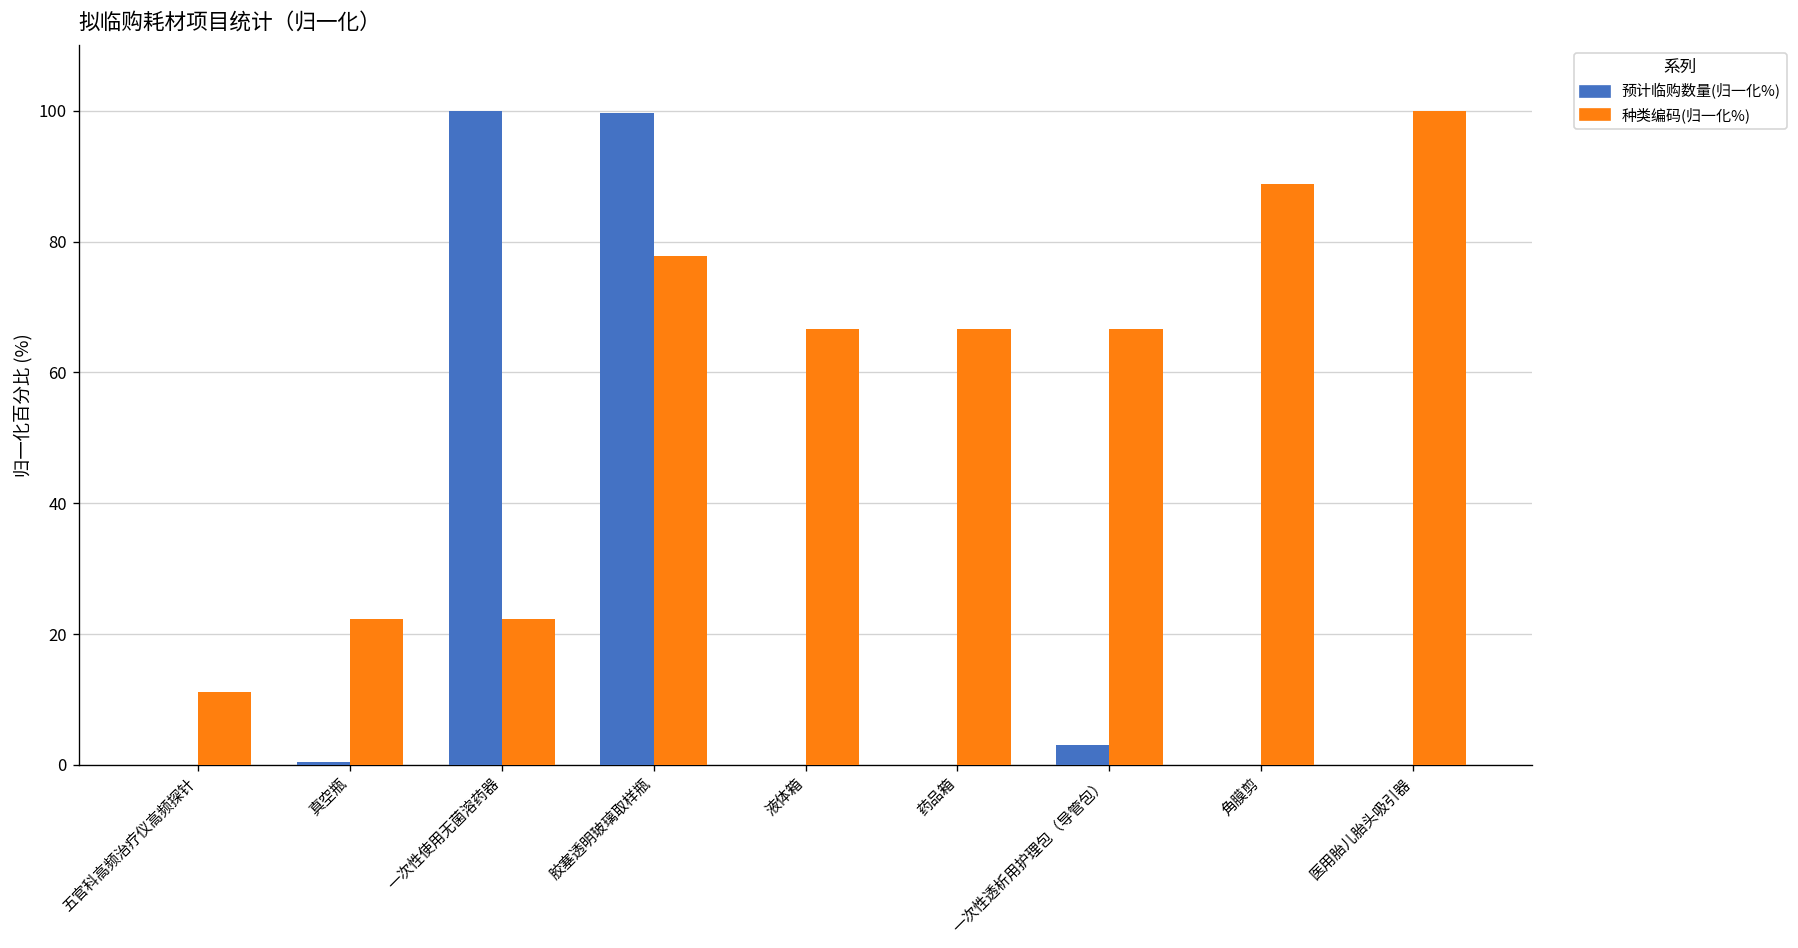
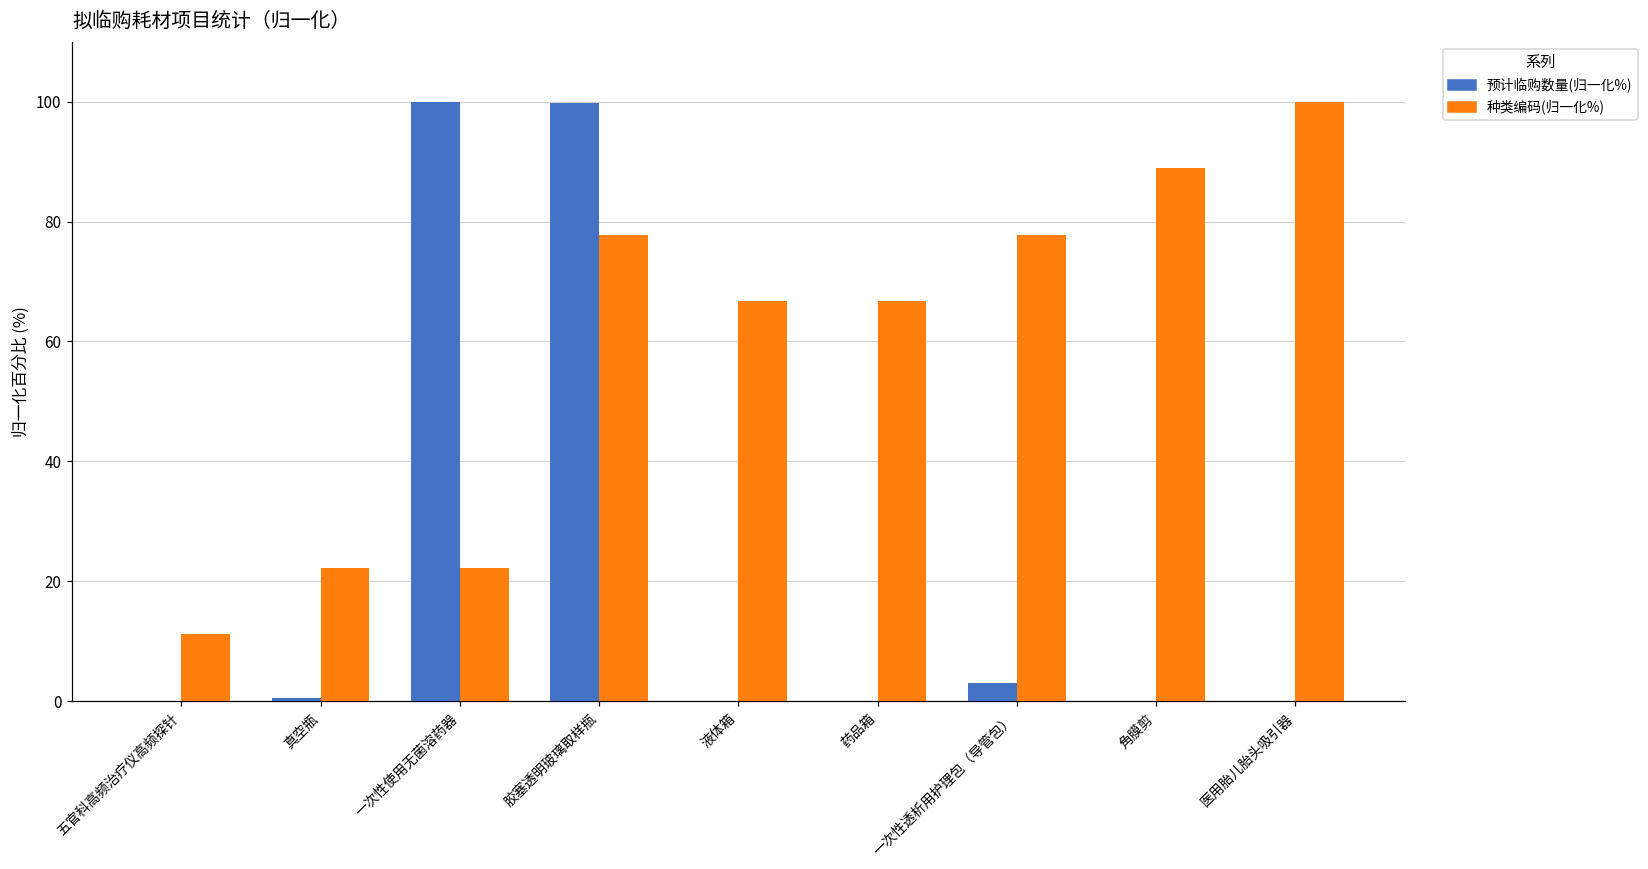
种类编码(归一化%), 一次性透析用护理包（导管包）: 67 -> 78
